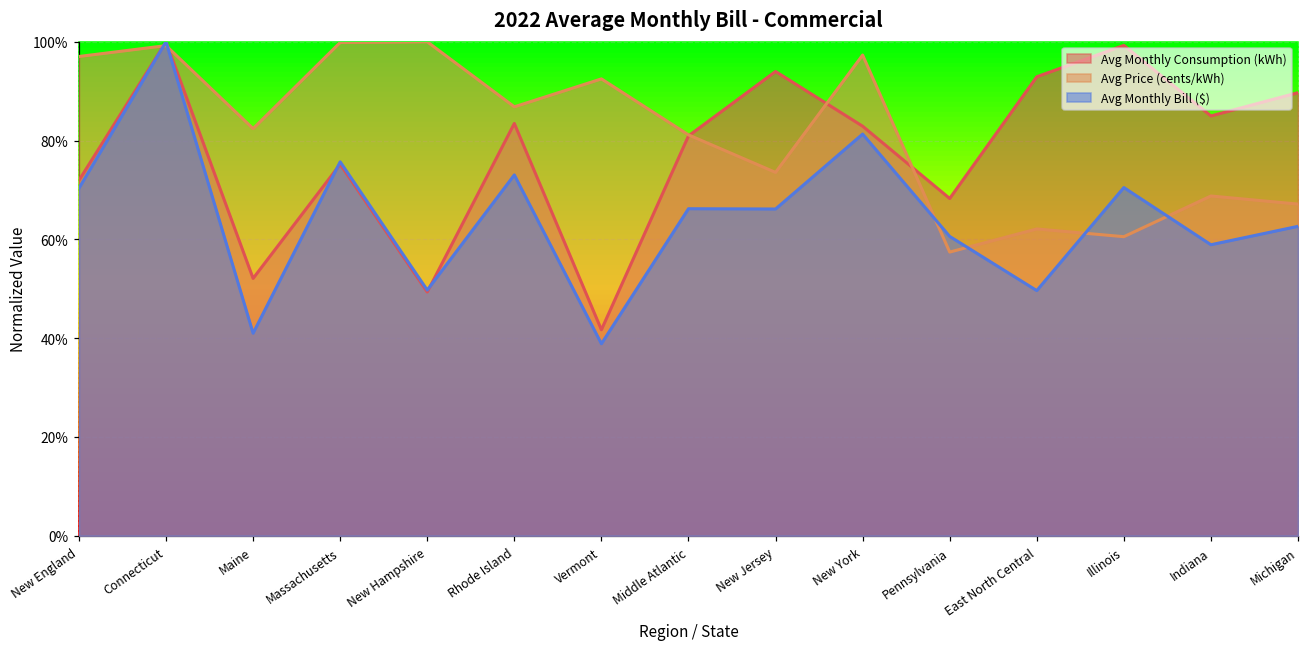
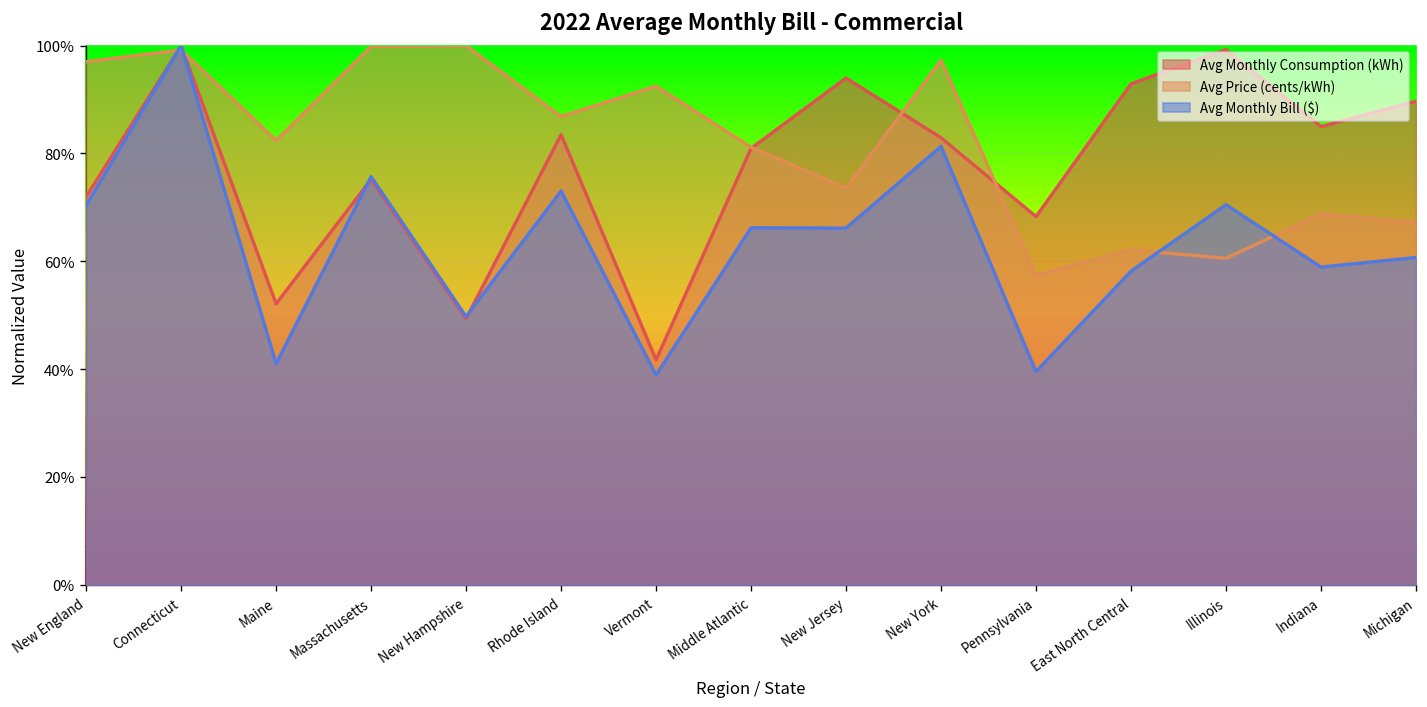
Avg Monthly Bill ($), Pennsylvania: 61% -> 40%
Avg Monthly Bill ($), East North Central: 50% -> 58%
Avg Monthly Bill ($), Michigan: 63% -> 61%
